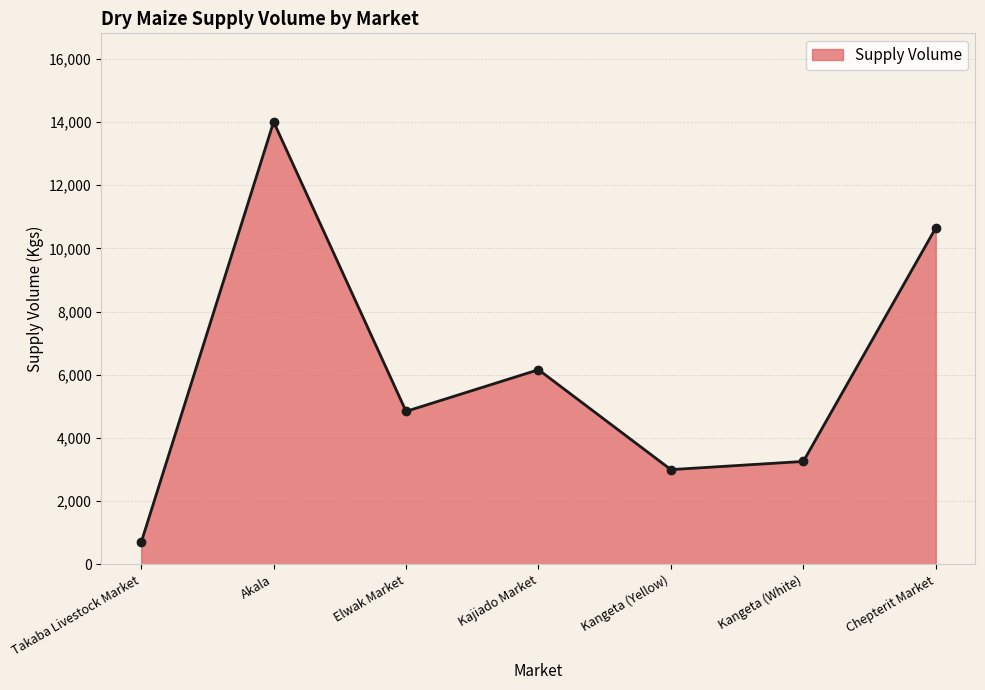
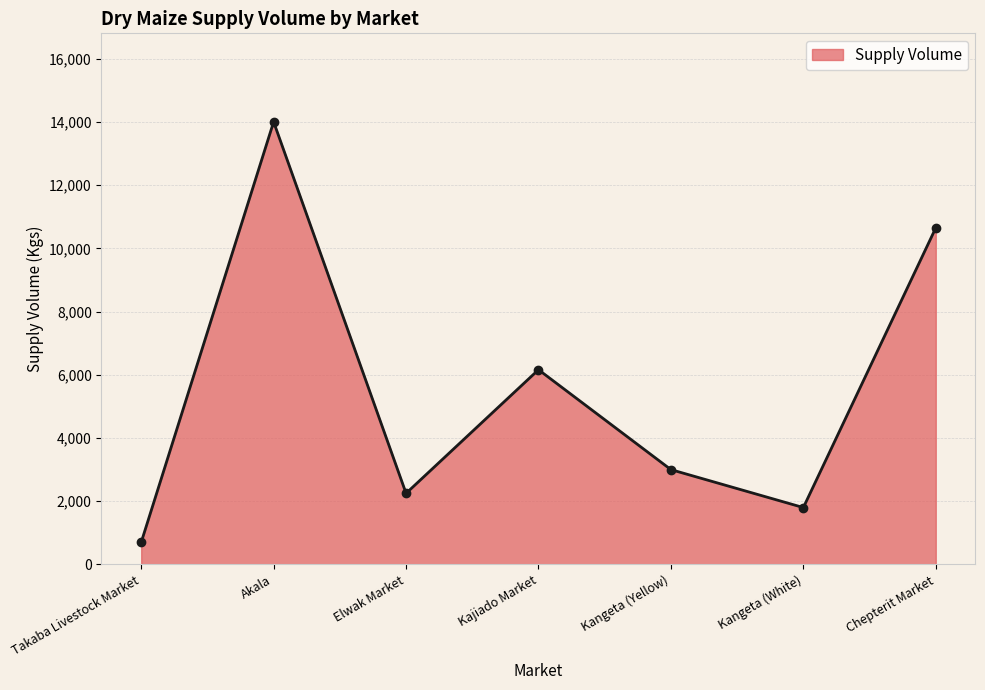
Elwak Market: 4,800 -> 2,300
Kangeta (White): 3,300 -> 1,800
